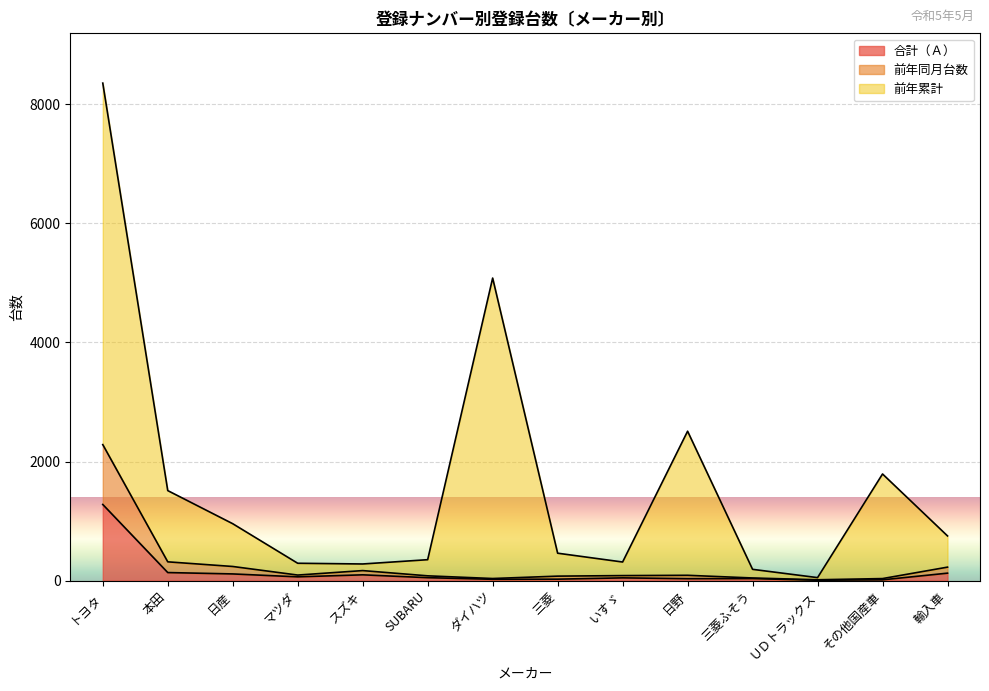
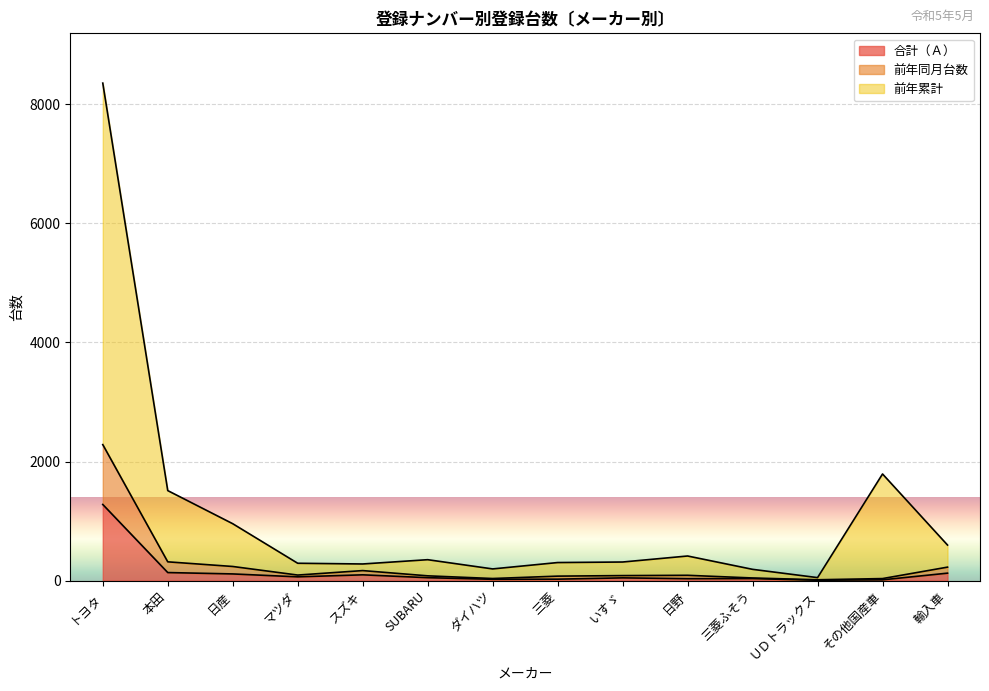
前年累計, ダイハツ: 5000 -> 200
前年累計, 三菱: 400 -> 200
前年累計, 日野: 2400 -> 300
前年累計, 輸入車: 500 -> 400
